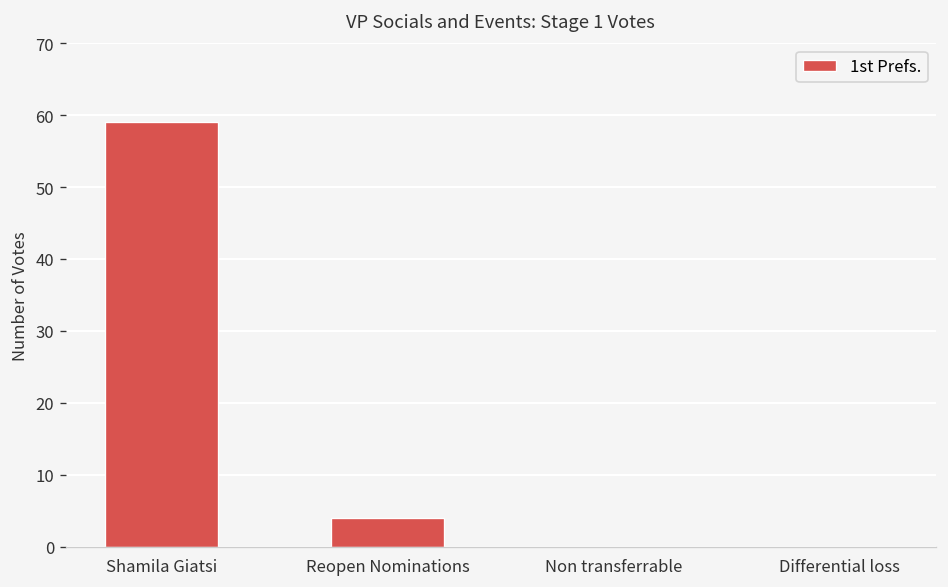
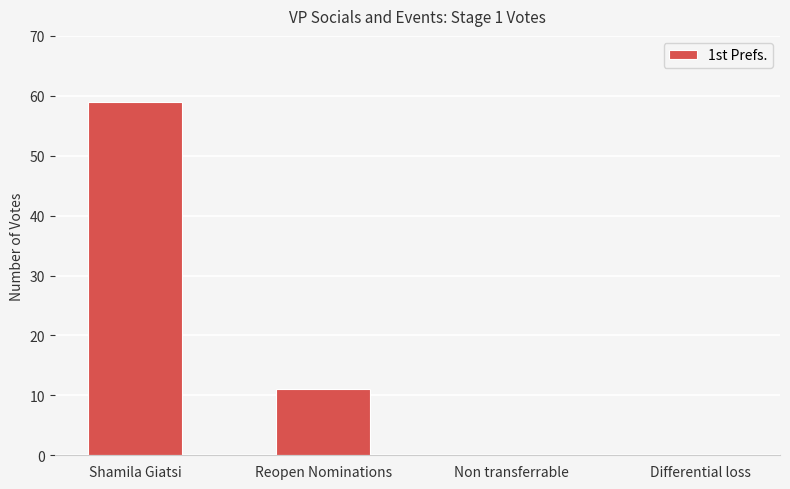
Reopen Nominations: 4 -> 11
